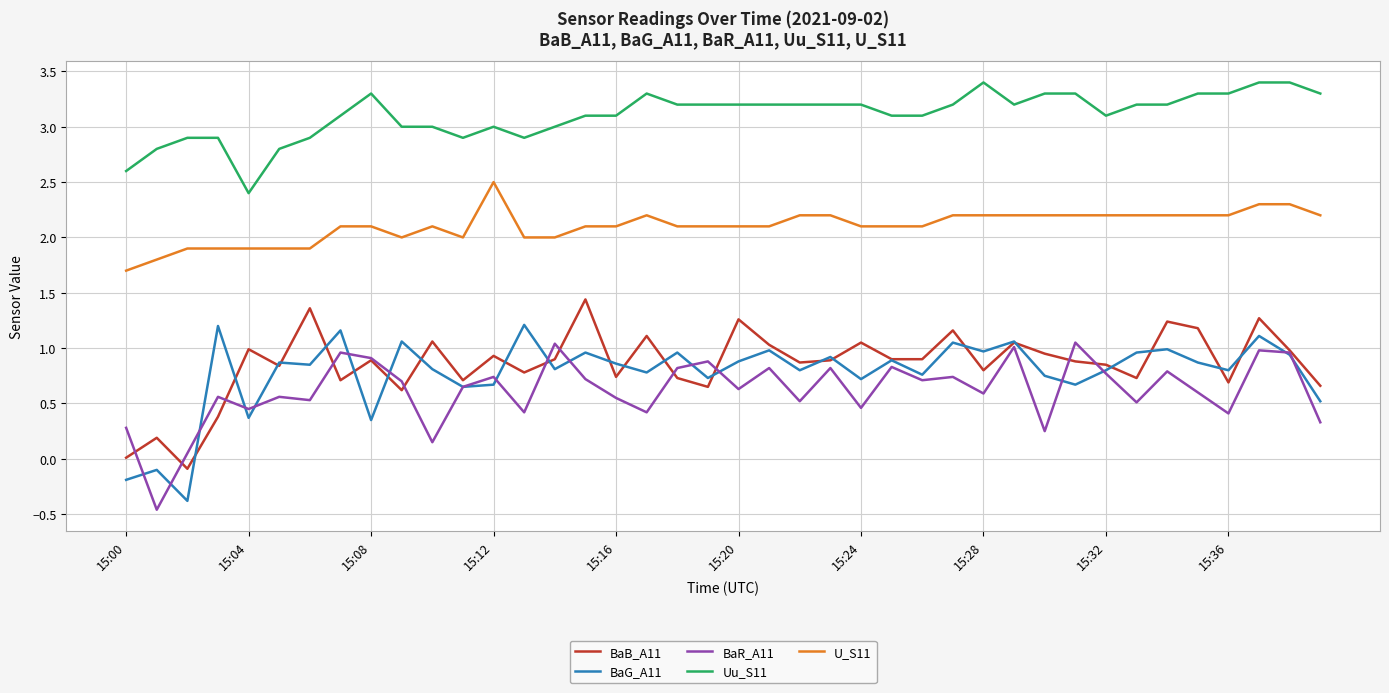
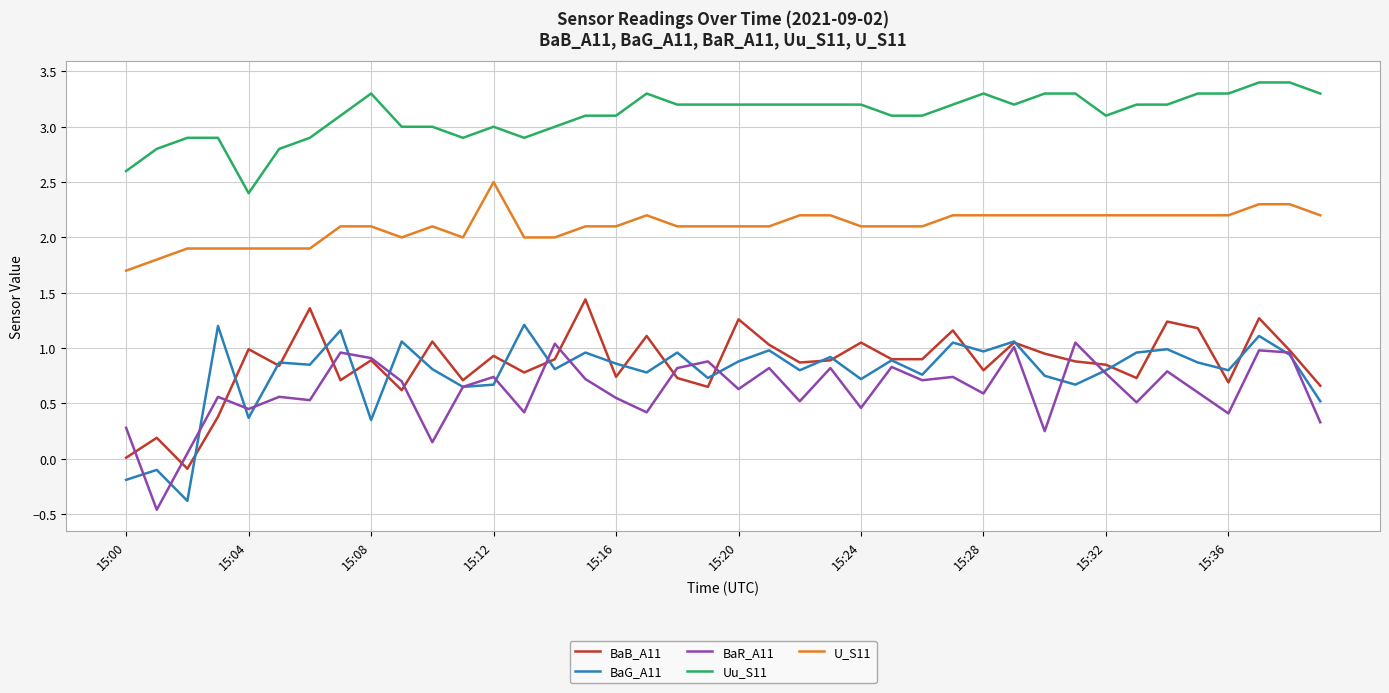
Uu_S11, 15:28: 3.4 -> 3.3
